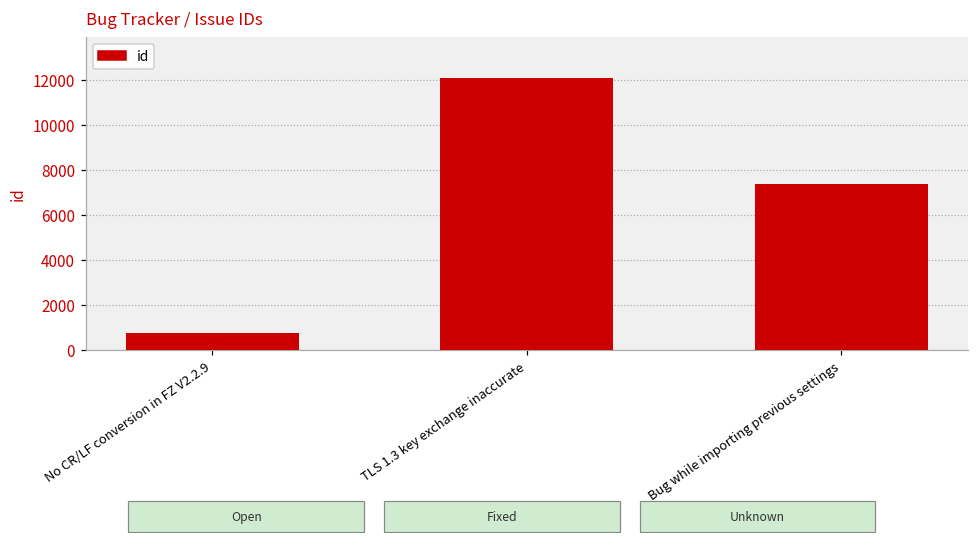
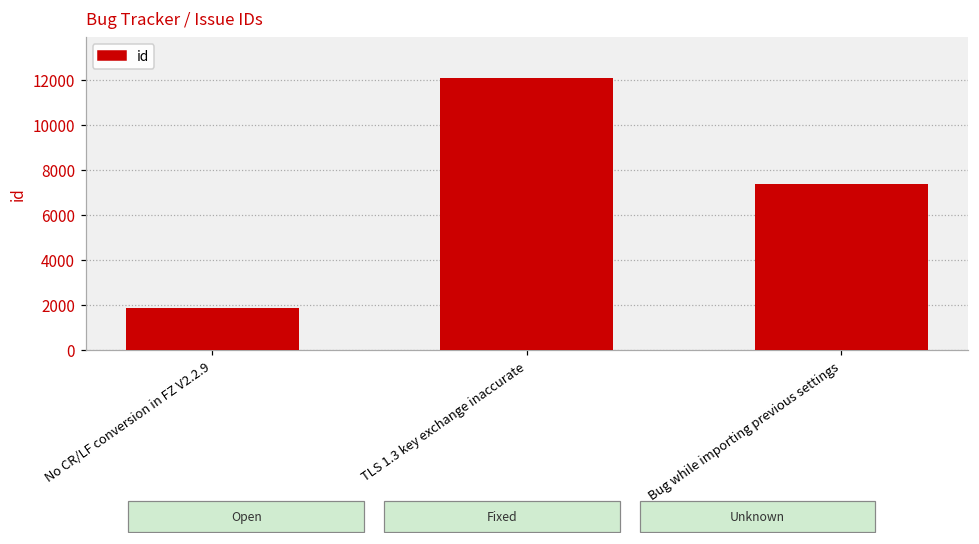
No CR/LF conversion in FZ V2.2.9: 800 -> 1900
